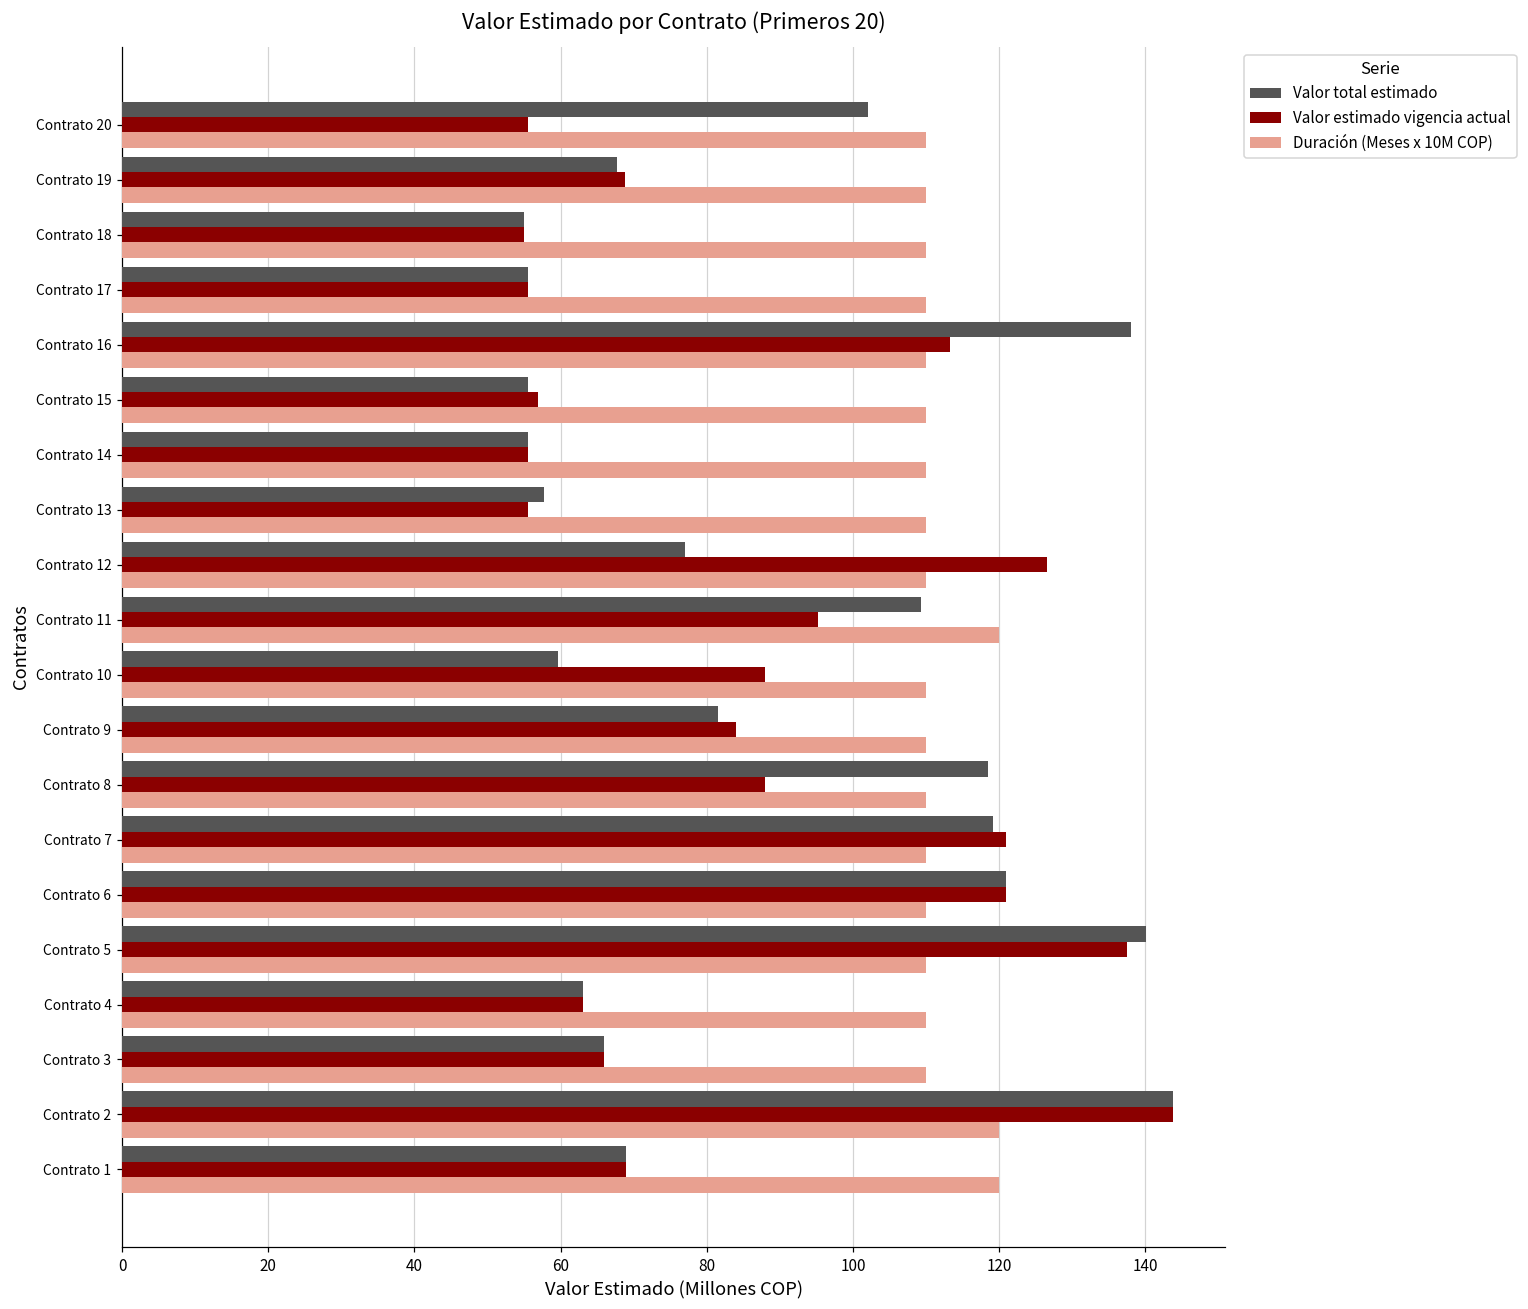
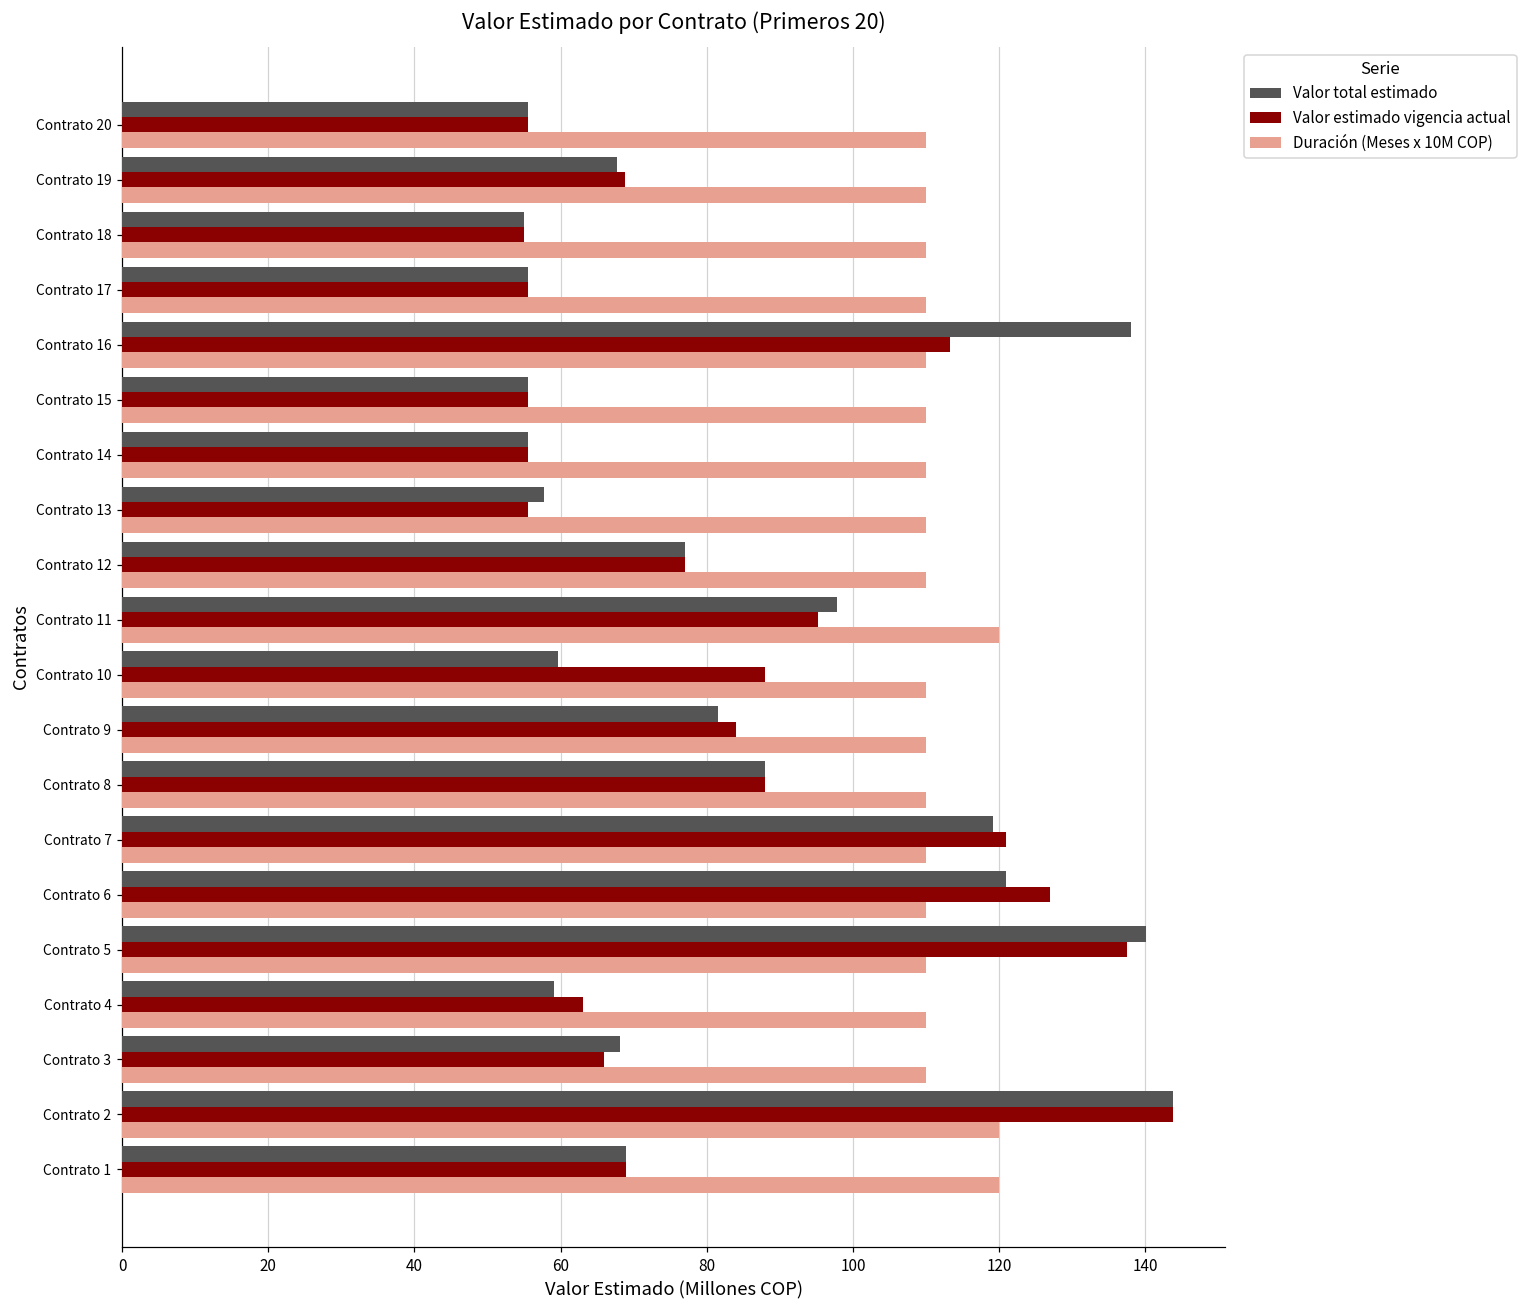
Valor total estimado, Contrato 20: 102 -> 56
Valor estimado vigencia actual, Contrato 15: 57 -> 56
Valor estimado vigencia actual, Contrato 12: 127 -> 77
Valor total estimado, Contrato 11: 109 -> 98
Valor total estimado, Contrato 8: 118 -> 88
Valor estimado vigencia actual, Contrato 6: 121 -> 127
Valor total estimado, Contrato 4: 63 -> 59
Valor total estimado, Contrato 3: 66 -> 68
